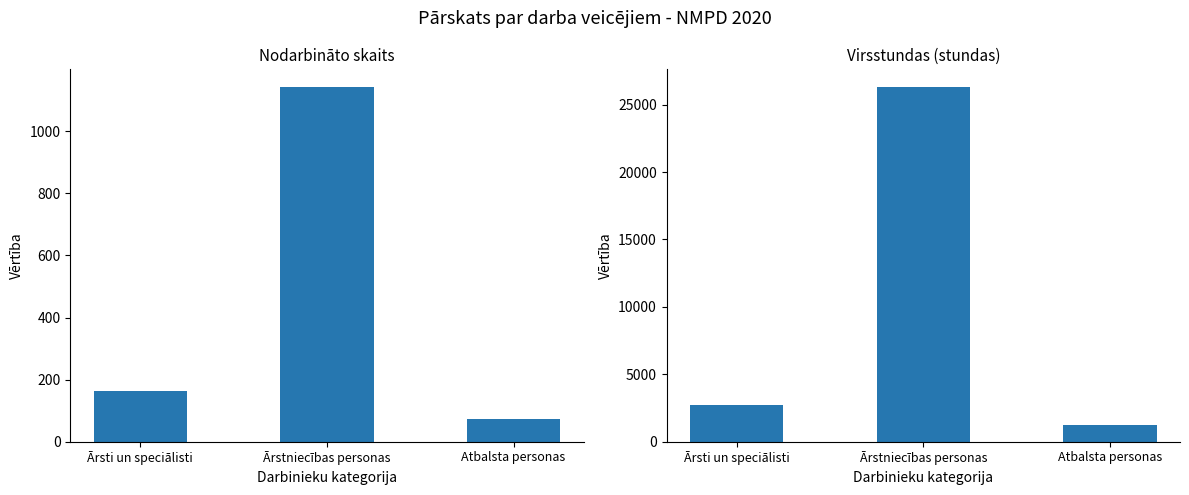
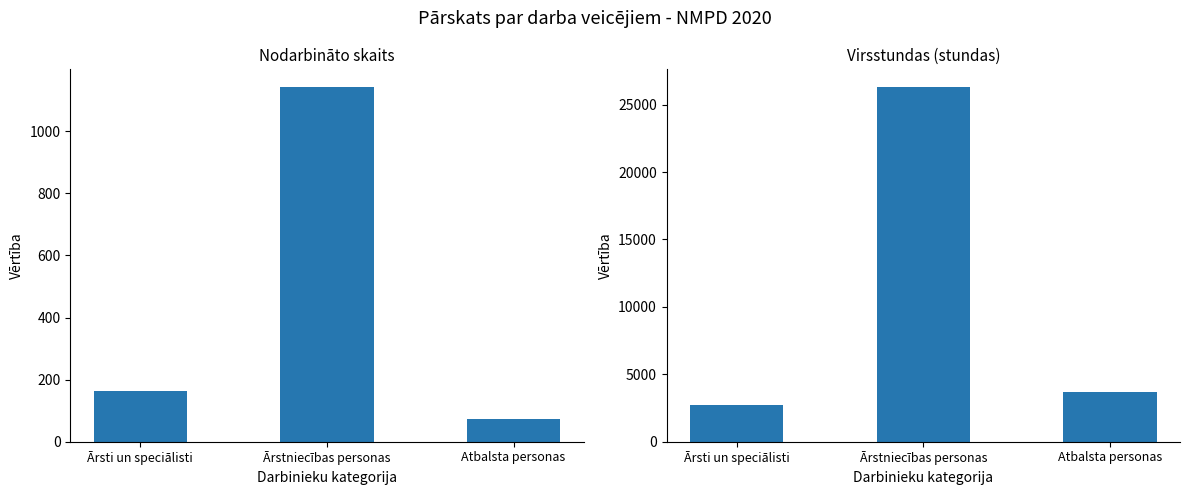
Virsstundas (stundas), Atbalsta personas: 1200 -> 3700
